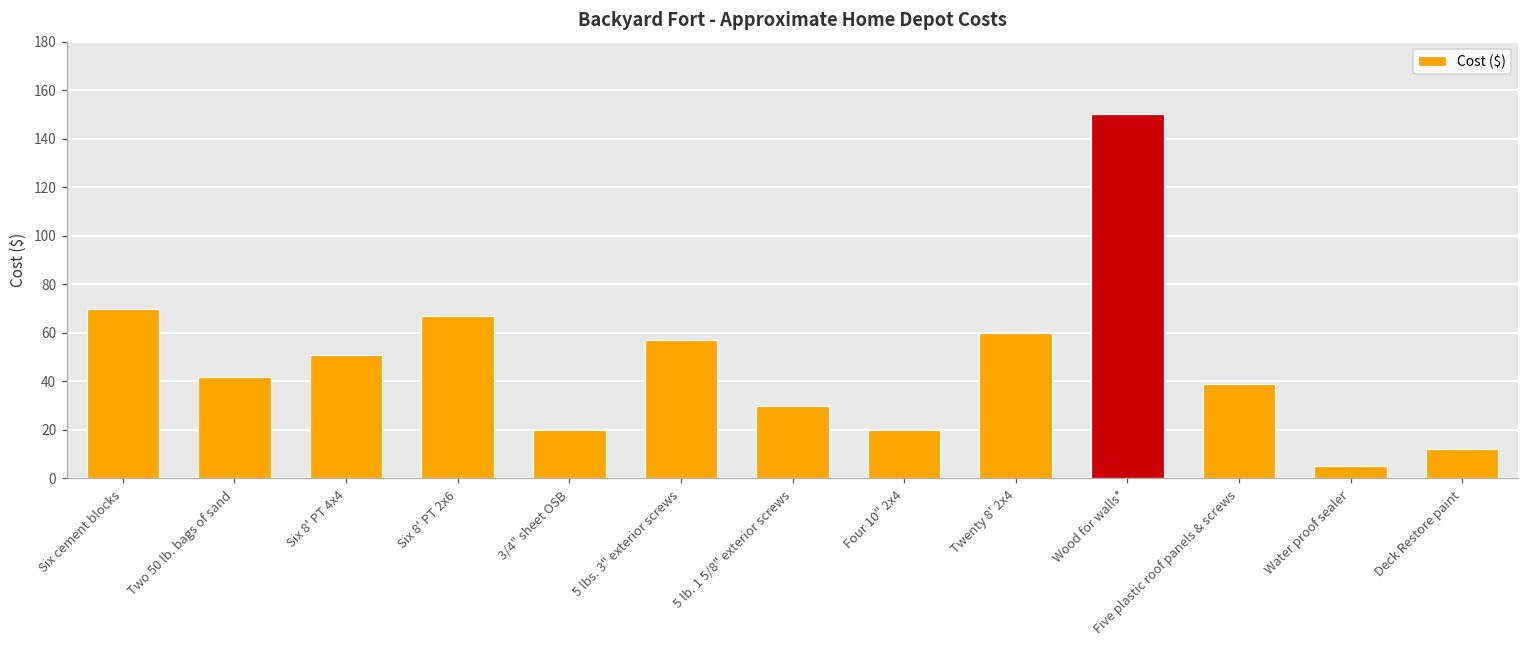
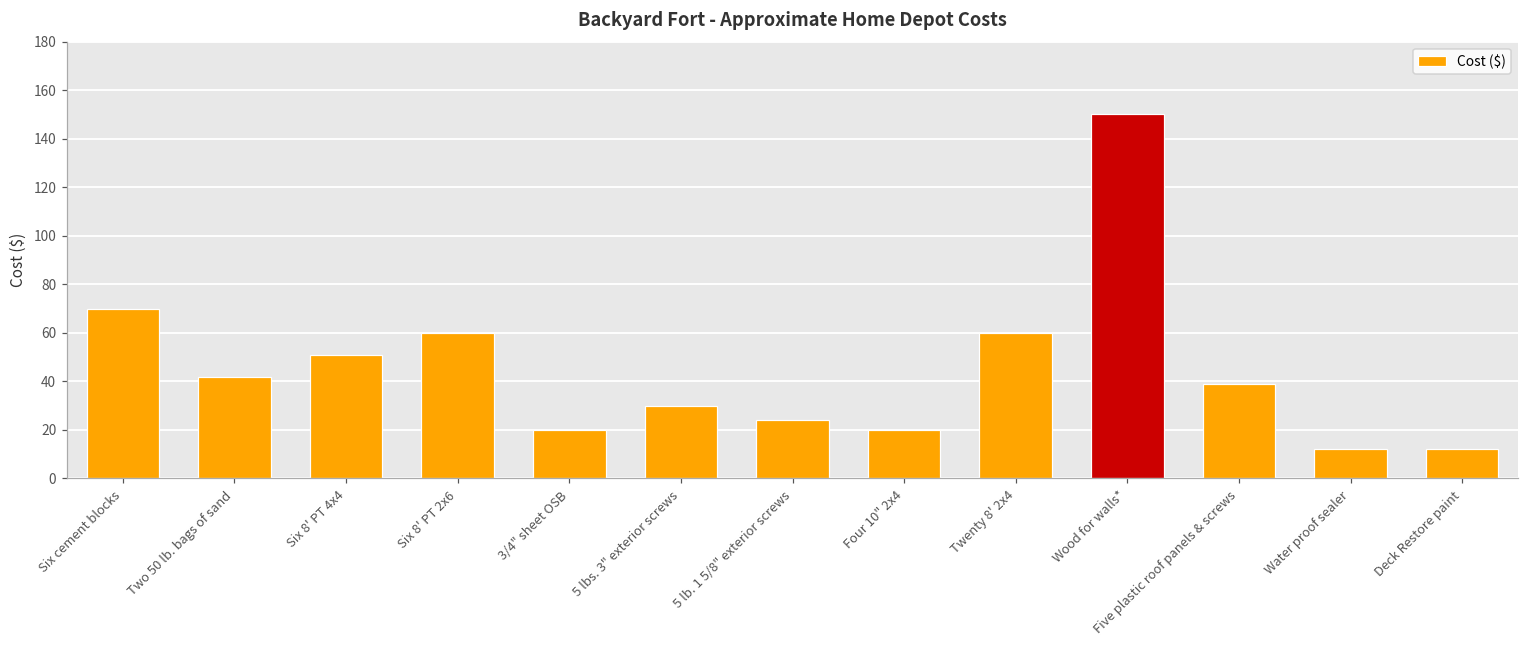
Six 8' PT 2x6: 67 -> 60
5 lbs. 3" exterior screws: 57 -> 30
5 lb. 1 5/8" exterior screws: 30 -> 24
Water proof sealer: 5 -> 12
